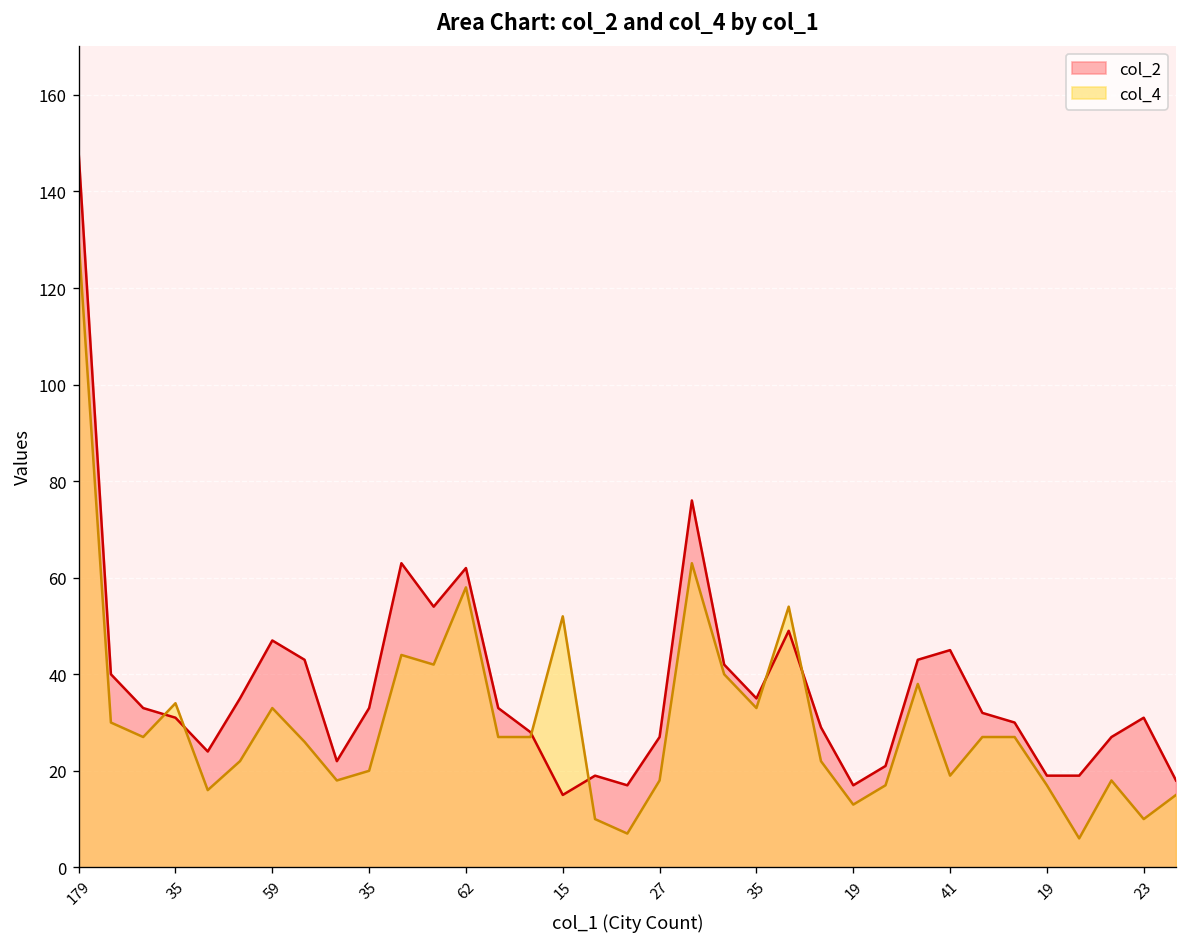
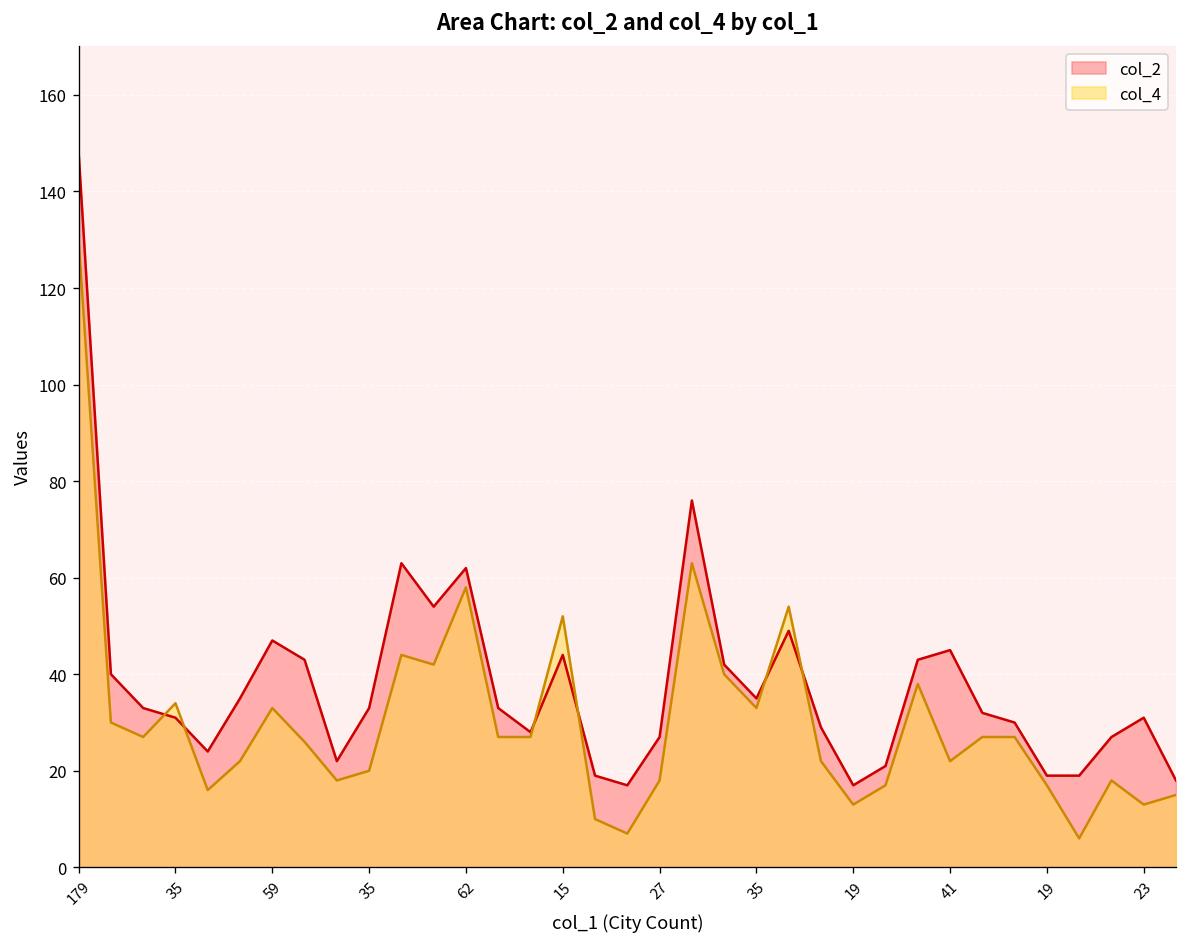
col_2, 15: 15 -> 44
col_4, 41: 19 -> 22
col_4, 23: 10 -> 13
